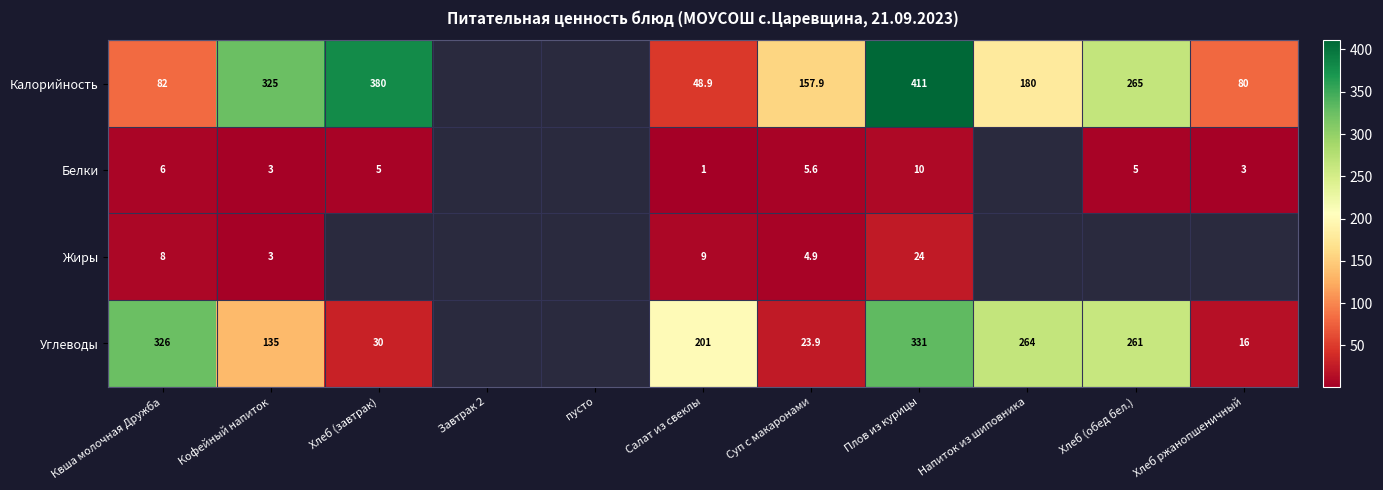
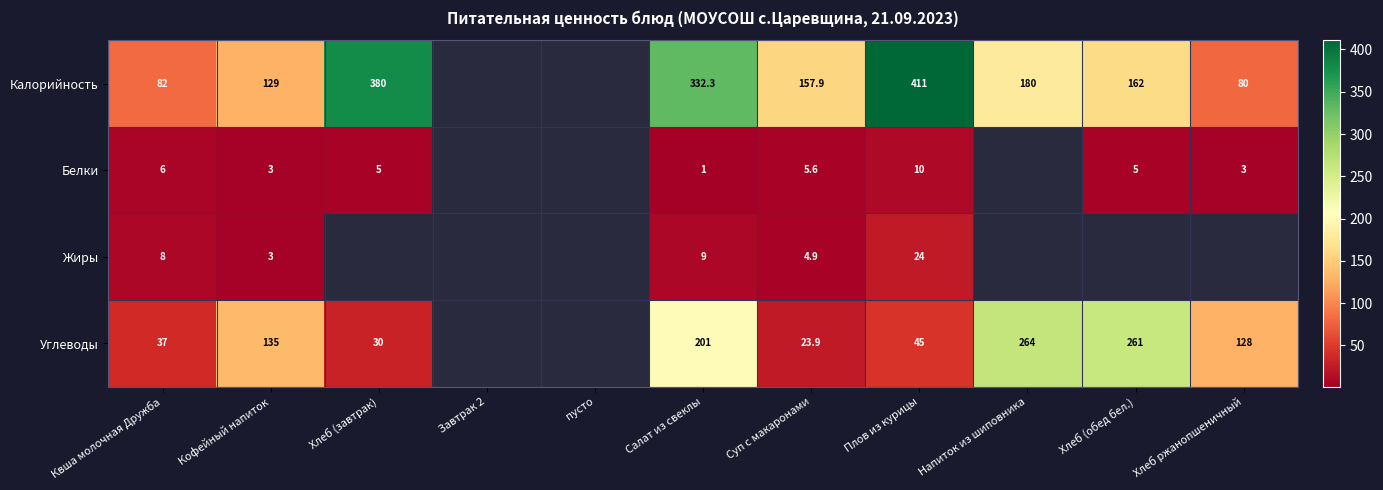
Калорийность, Кофейный напиток: 325 -> 129
Калорийность, Салат из свеклы: 48.9 -> 332.3
Калорийность, Хлеб (обед бел.): 265 -> 162
Углеводы, Квша молочная Дружба: 326 -> 37
Углеводы, Плов из курицы: 331 -> 45
Углеводы, Хлеб ржанопшеничный: 16 -> 128
